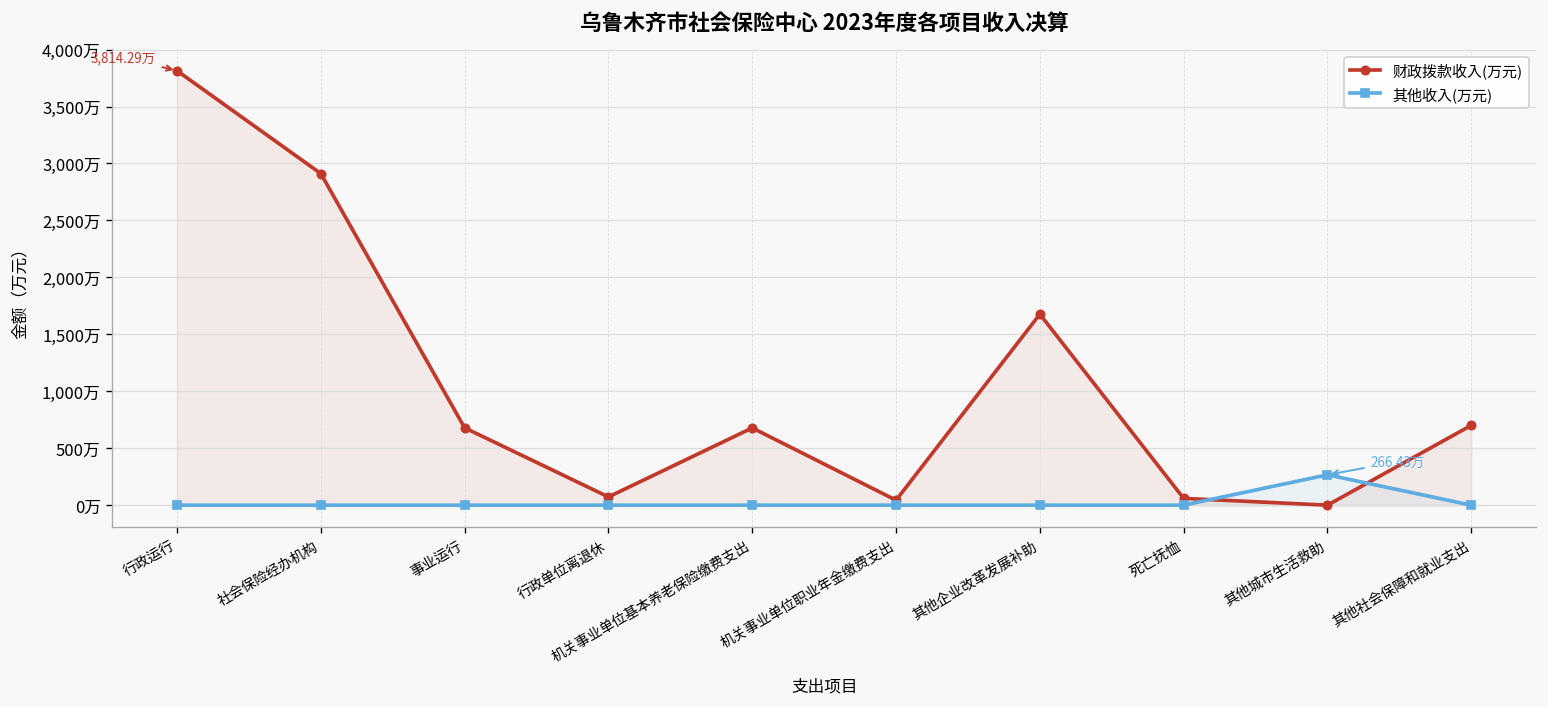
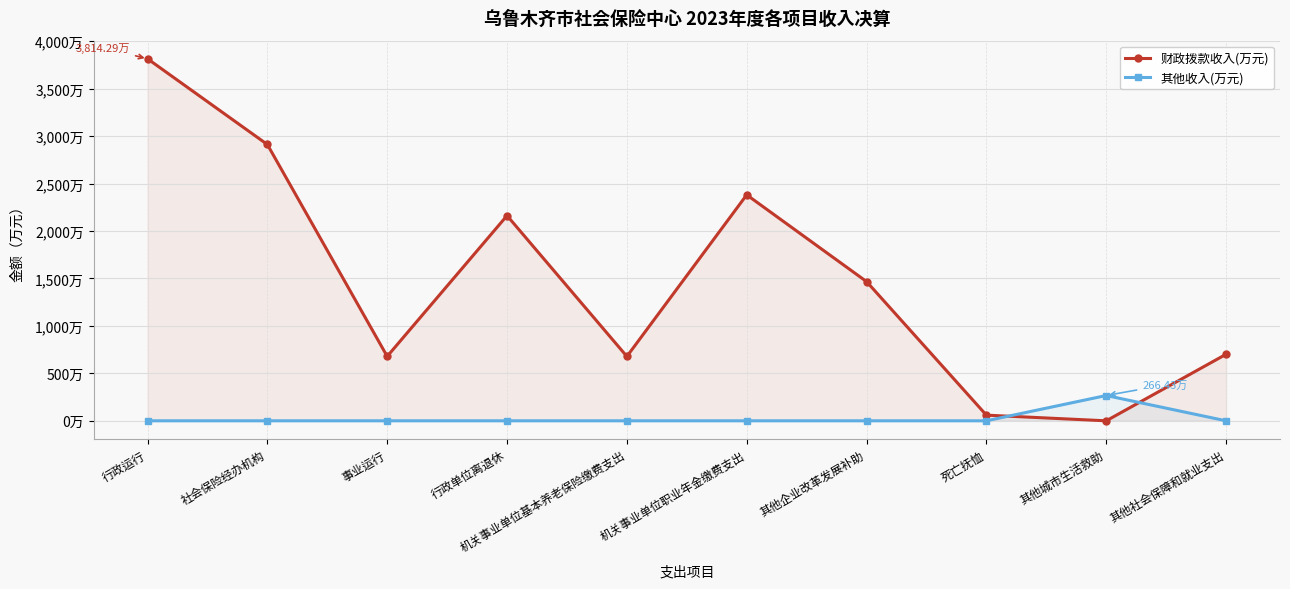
财政拨款收入(万元), 行政单位离退休: 100万 -> 2,200万
财政拨款收入(万元), 机关事业单位职业年金缴费支出: 0万 -> 2,400万
财政拨款收入(万元), 其他企业改革发展补助: 1,700万 -> 1,500万
